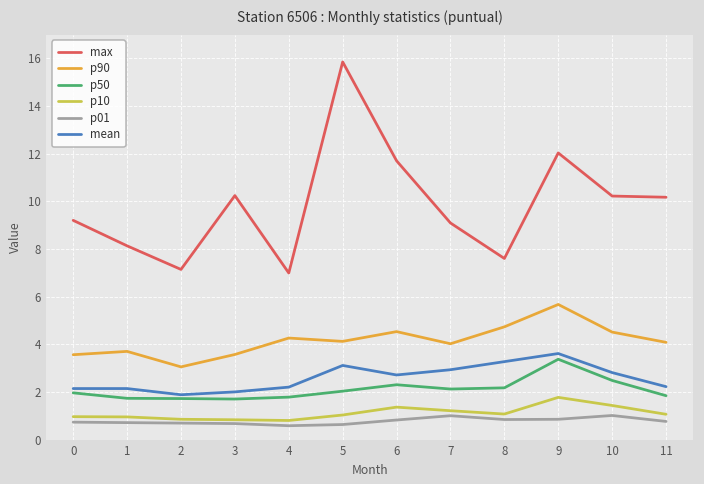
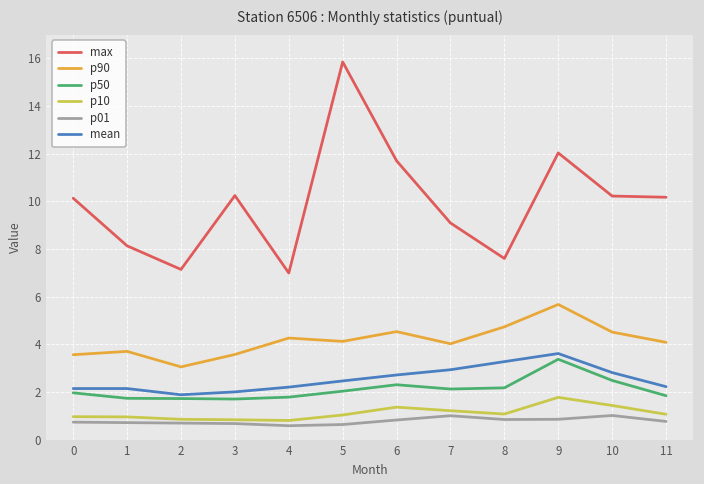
max, 0: 9.2 -> 10.1
mean, 5: 3.1 -> 2.5
